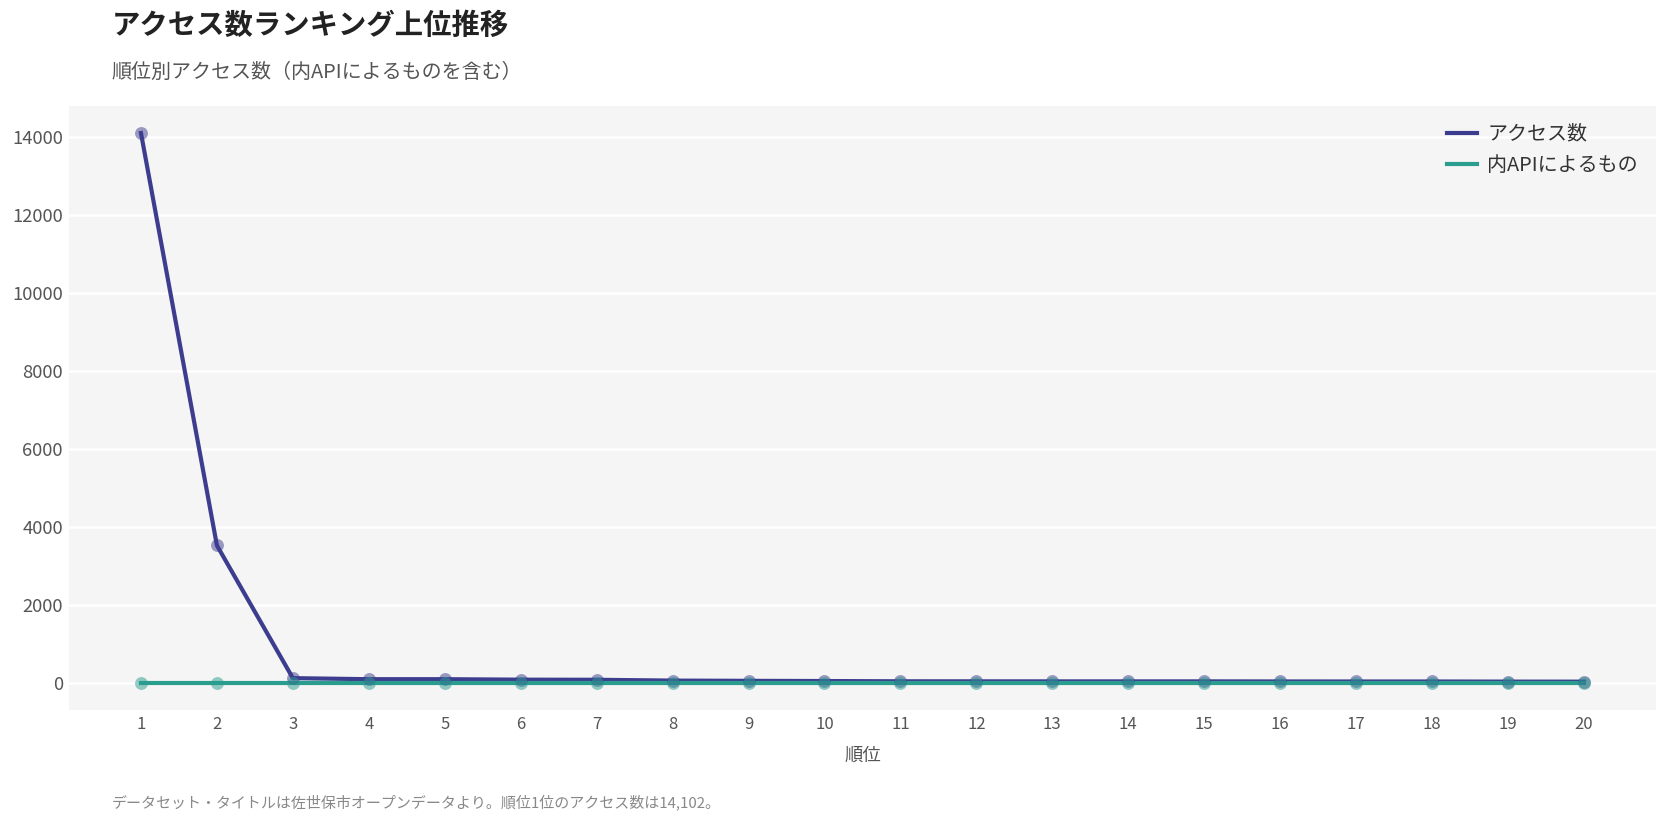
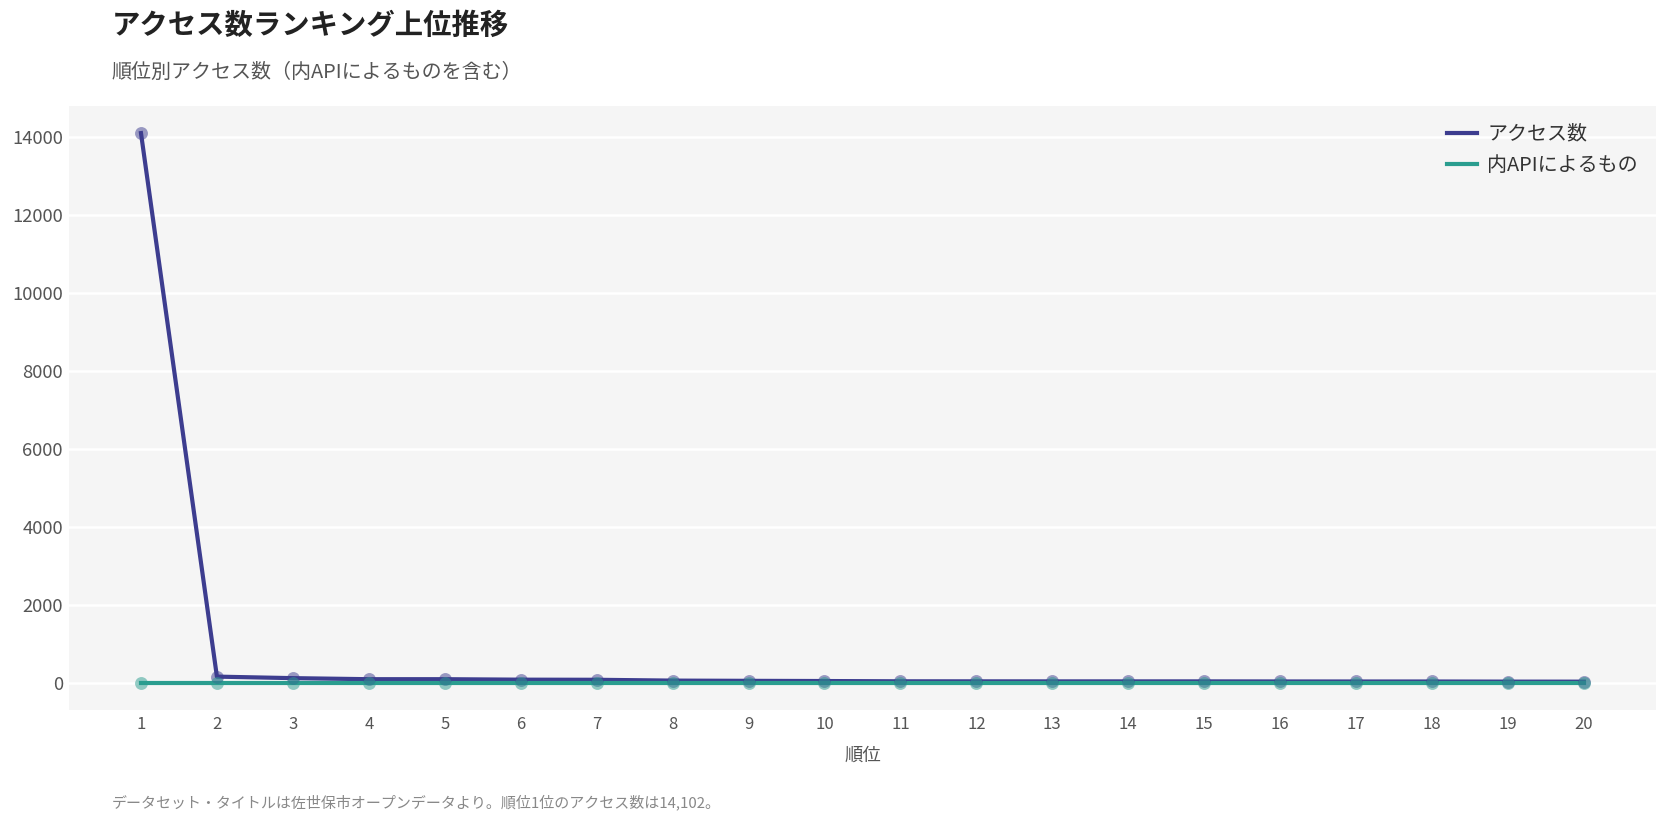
アクセス数, 2: 3500 -> 200
